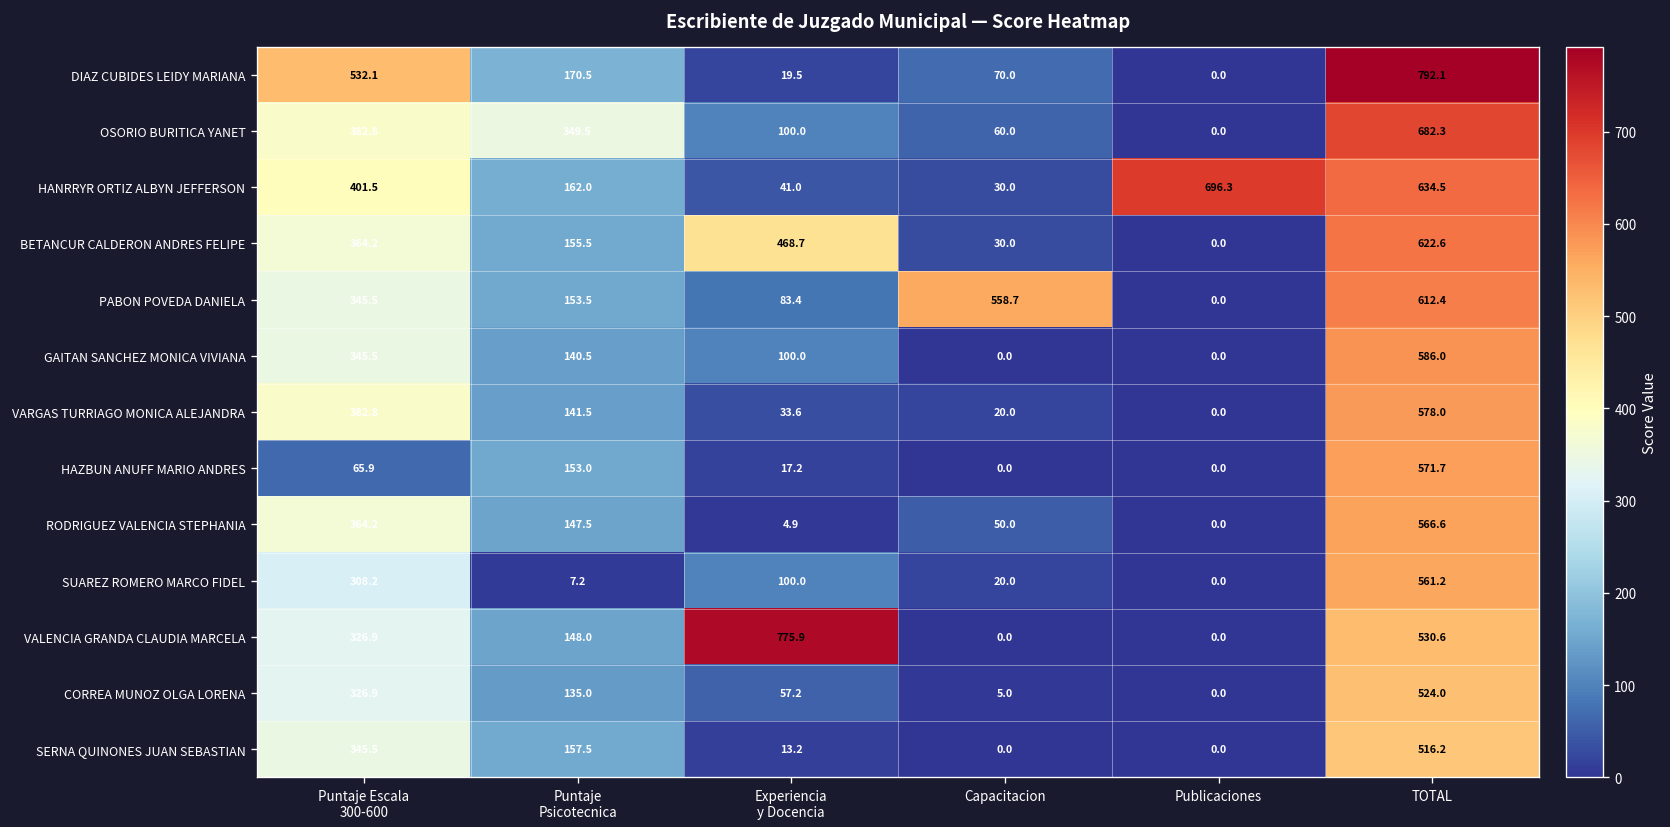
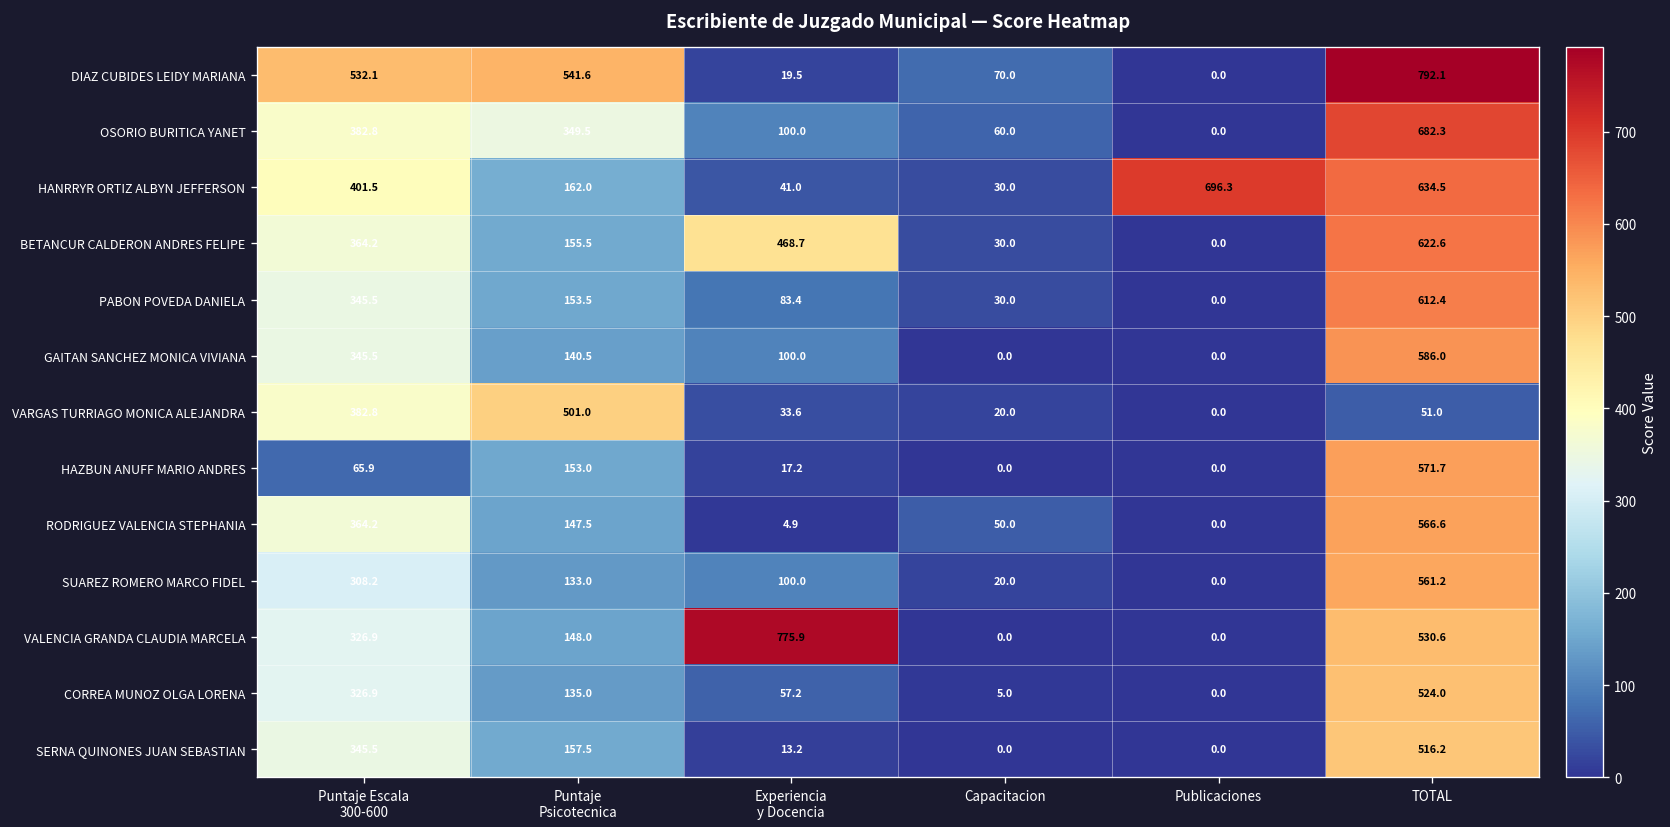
DIAZ CUBIDES LEIDY MARIANA, Puntaje Psicotecnica: 170.5 -> 541.6
PABON POVEDA DANIELA, Capacitacion: 558.7 -> 30.0
VARGAS TURRIAGO MONICA ALEJANDRA, Puntaje Psicotecnica: 141.5 -> 501.0
VARGAS TURRIAGO MONICA ALEJANDRA, TOTAL: 578.0 -> 51.0
SUAREZ ROMERO MARCO FIDEL, Puntaje Psicotecnica: 7.2 -> 133.0
